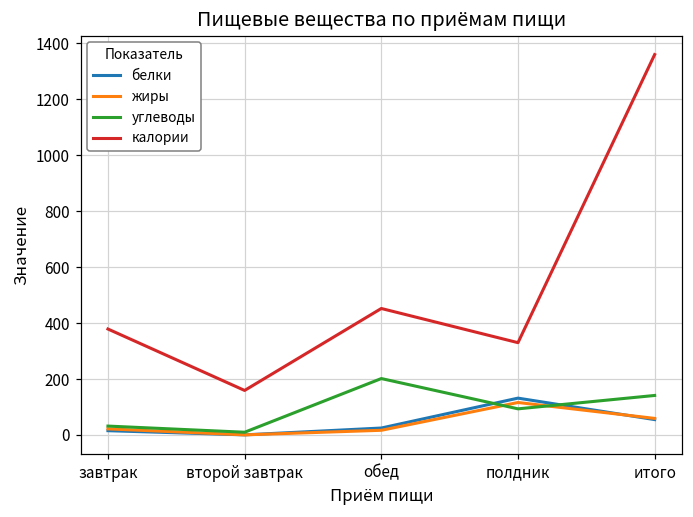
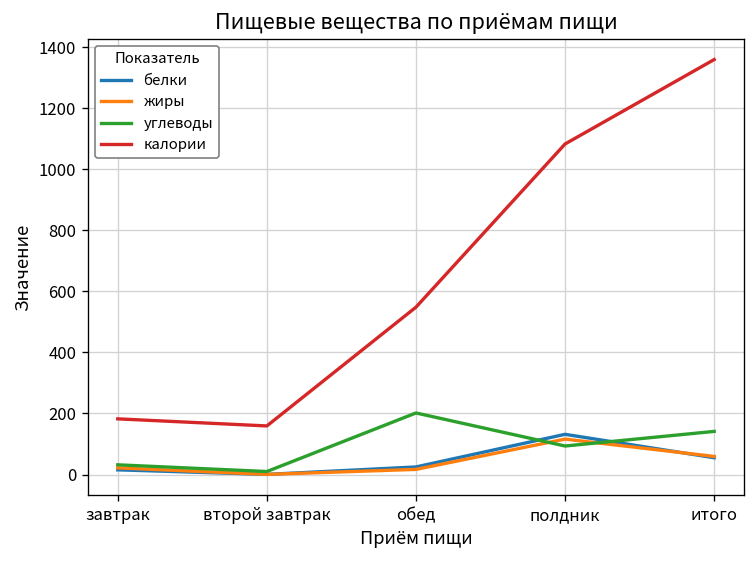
калории, завтрак: 380 -> 180
калории, обед: 450 -> 550
калории, полдник: 330 -> 1080
